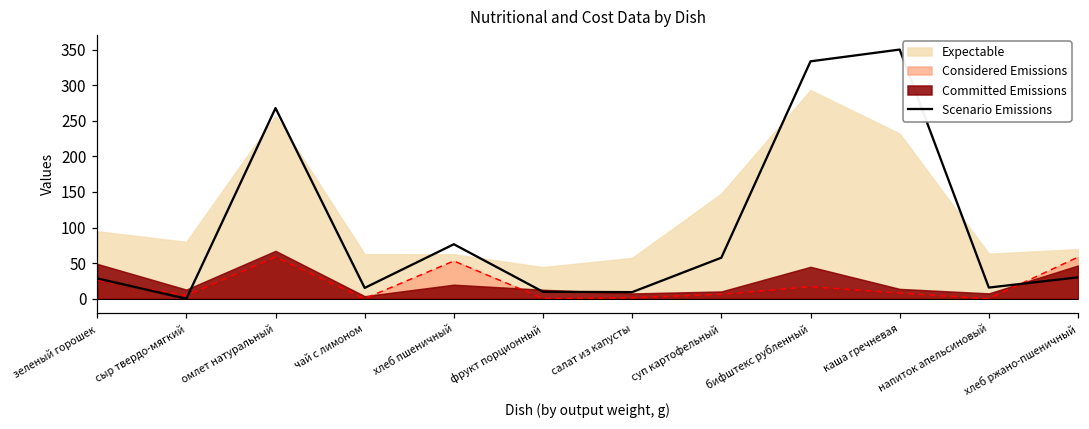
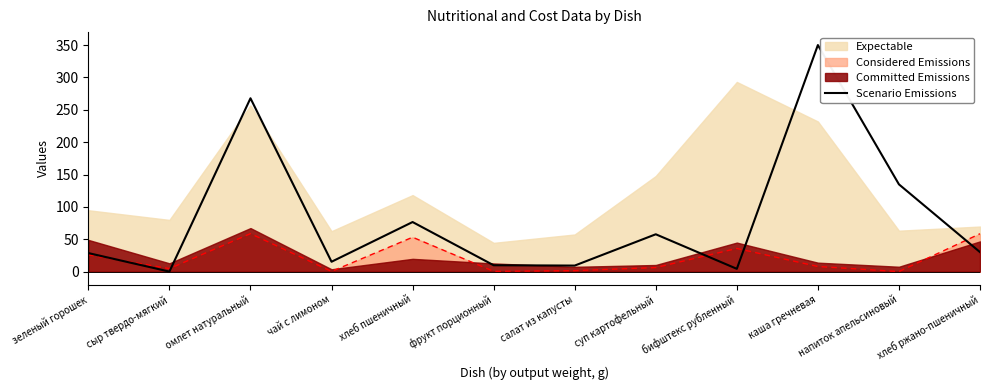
Expectable, хлеб пшеничный: 60 -> 120
Considered Emissions, бифштекс рубленный: 20 -> 40
Scenario Emissions, бифштекс рубленный: 330 -> 0
Scenario Emissions, напиток апельсиновый: 20 -> 130
